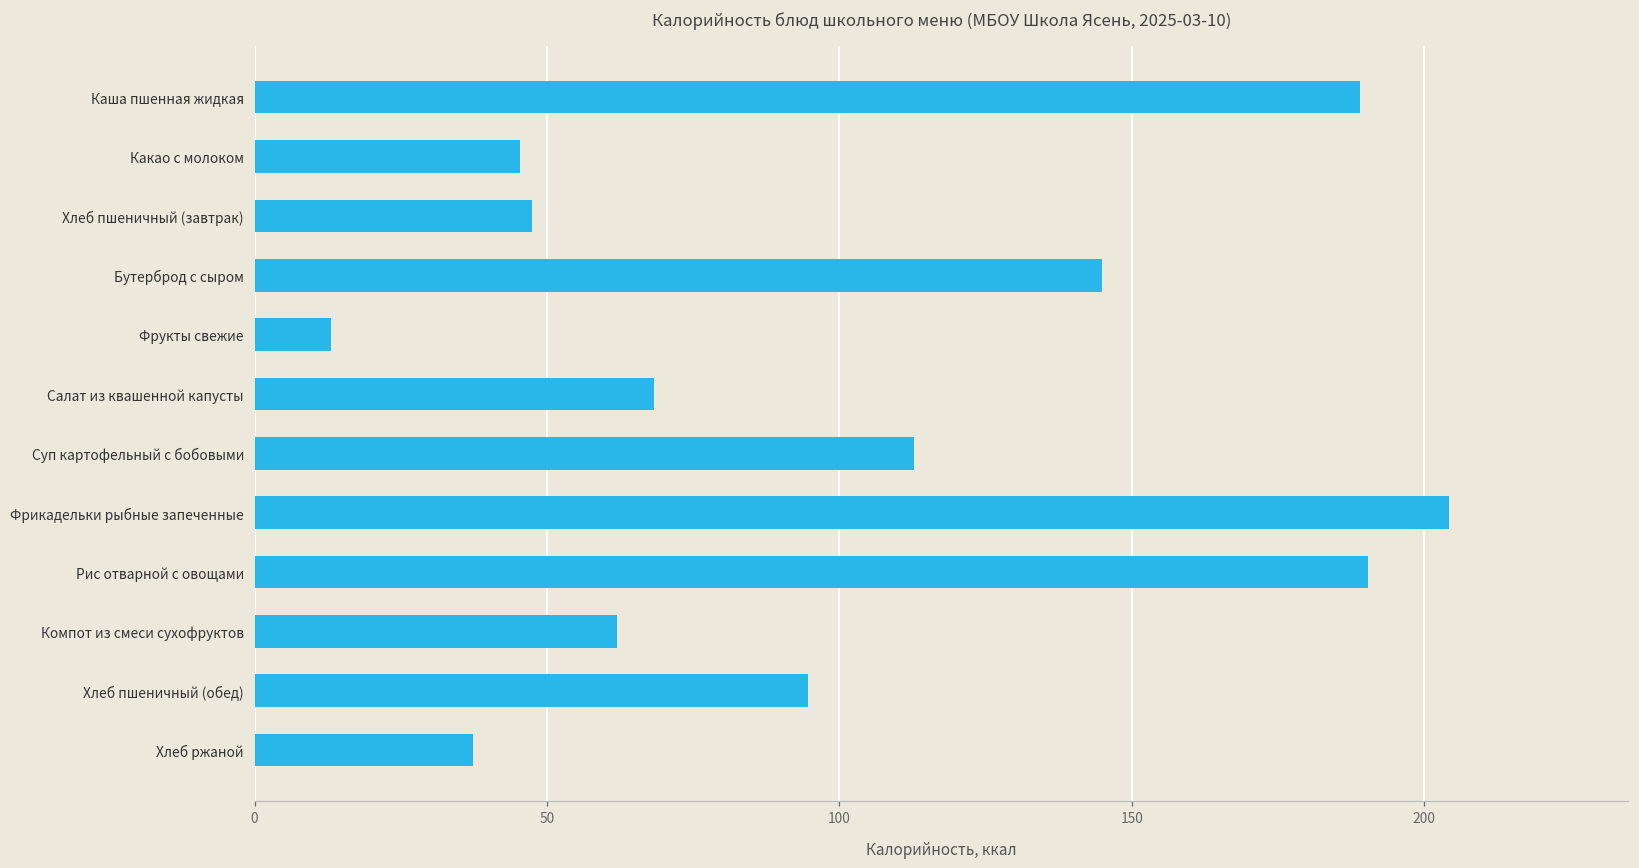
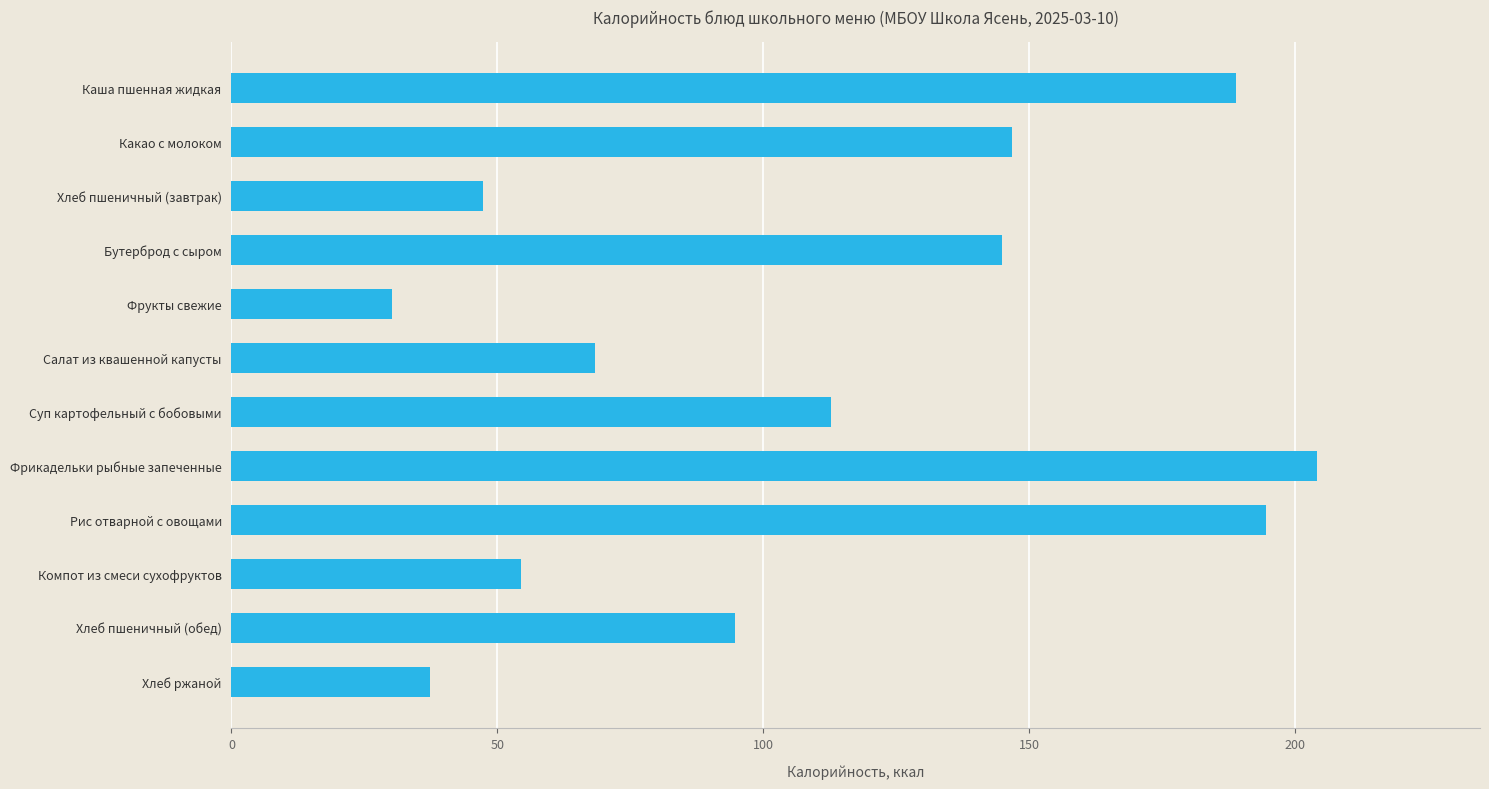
Какао с молоком: 45 -> 147
Фрукты свежие: 13 -> 30
Рис отварной с овощами: 190 -> 195
Компот из смеси сухофруктов: 62 -> 55
